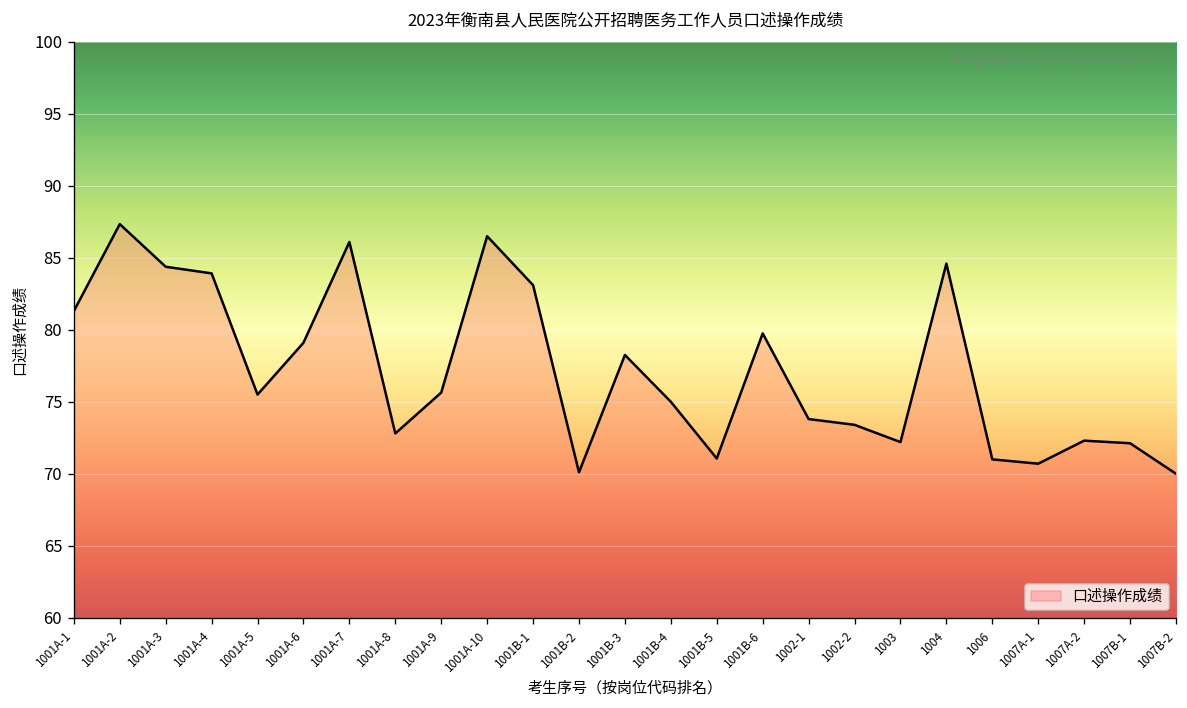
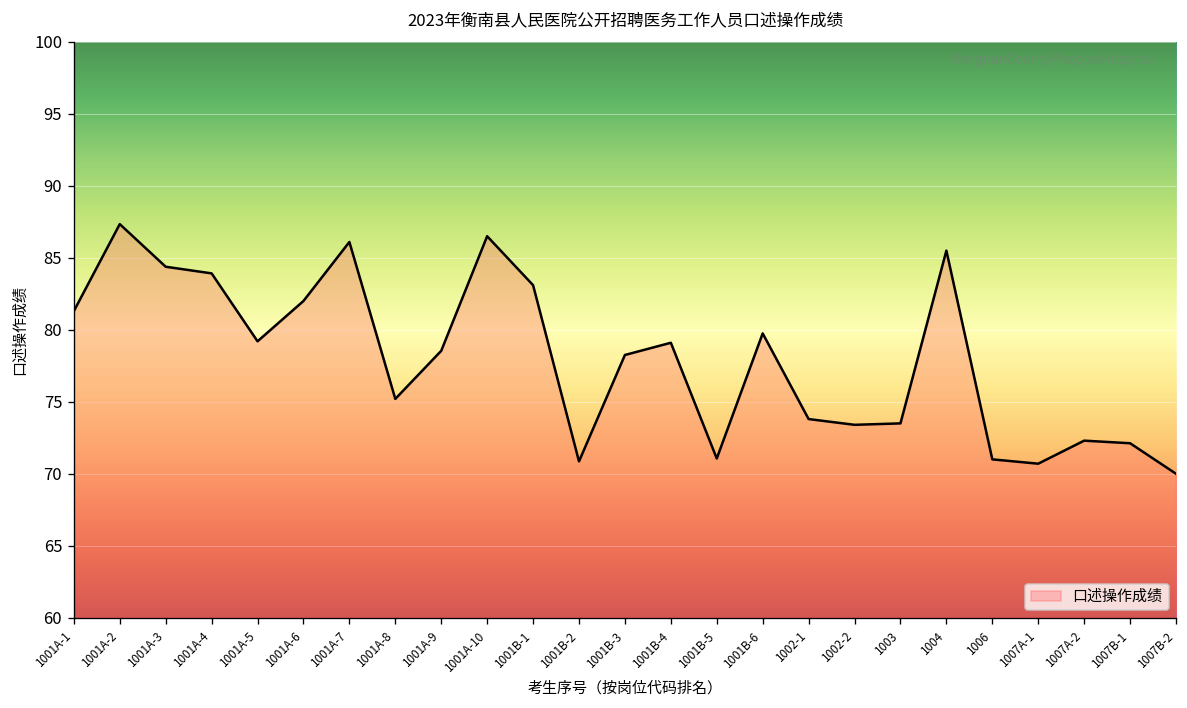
1001A-5: 75.5 -> 79.2
1001A-6: 79.1 -> 82.0
1001A-8: 72.8 -> 75.2
1001A-9: 75.6 -> 78.5
1001B-2: 70.1 -> 70.9
1001B-4: 75.0 -> 79.1
1003: 72.2 -> 73.5
1004: 84.6 -> 85.5
